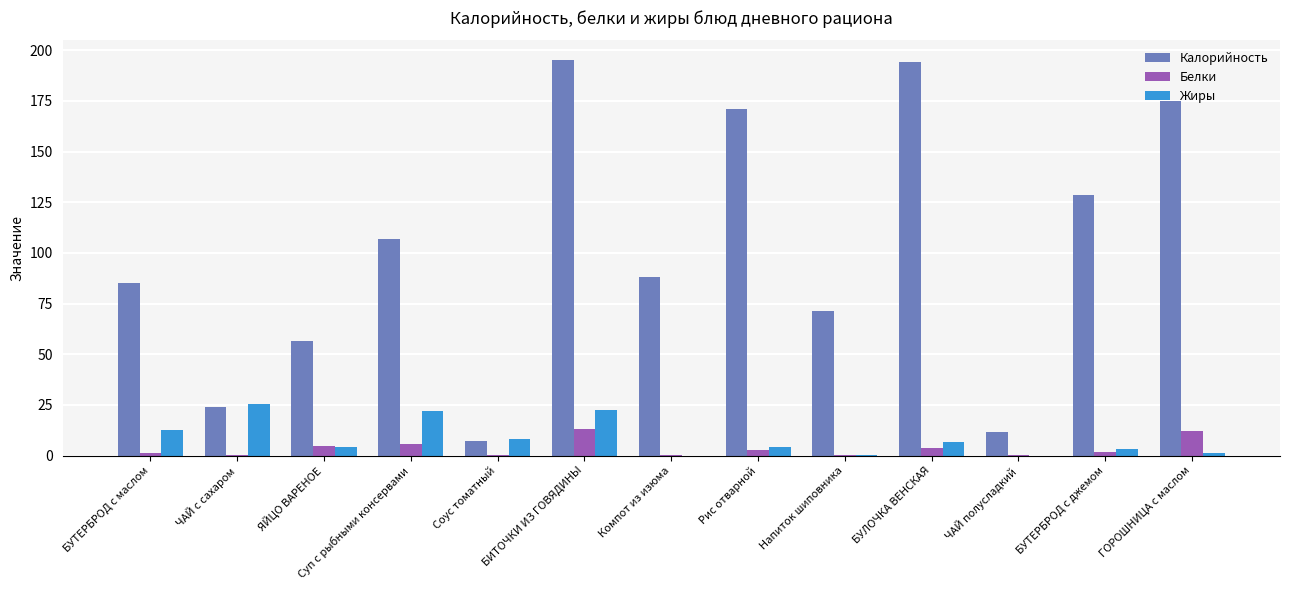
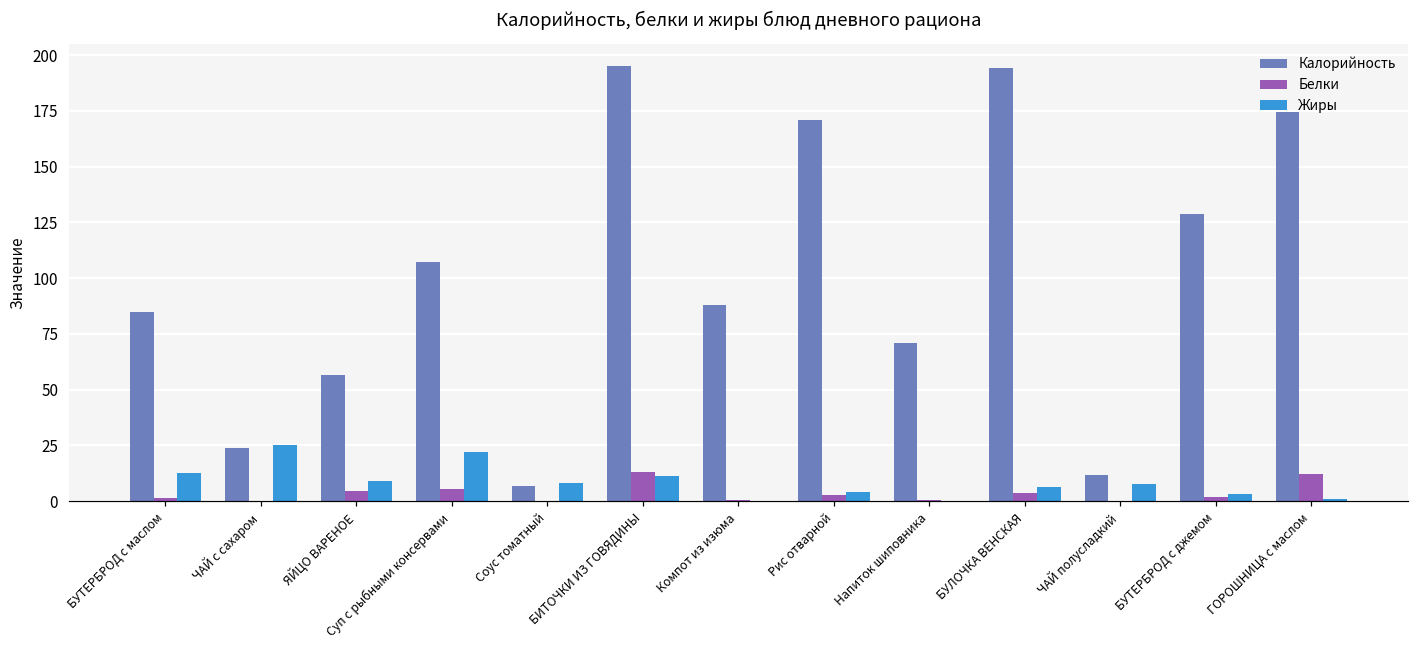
Жиры, ЯЙЦО ВАРЕНОЕ: 4 -> 9
Жиры, БИТОЧКИ ИЗ ГОВЯДИНЫ: 22 -> 11
Жиры, ЧАЙ полусладкий: 0 -> 8
